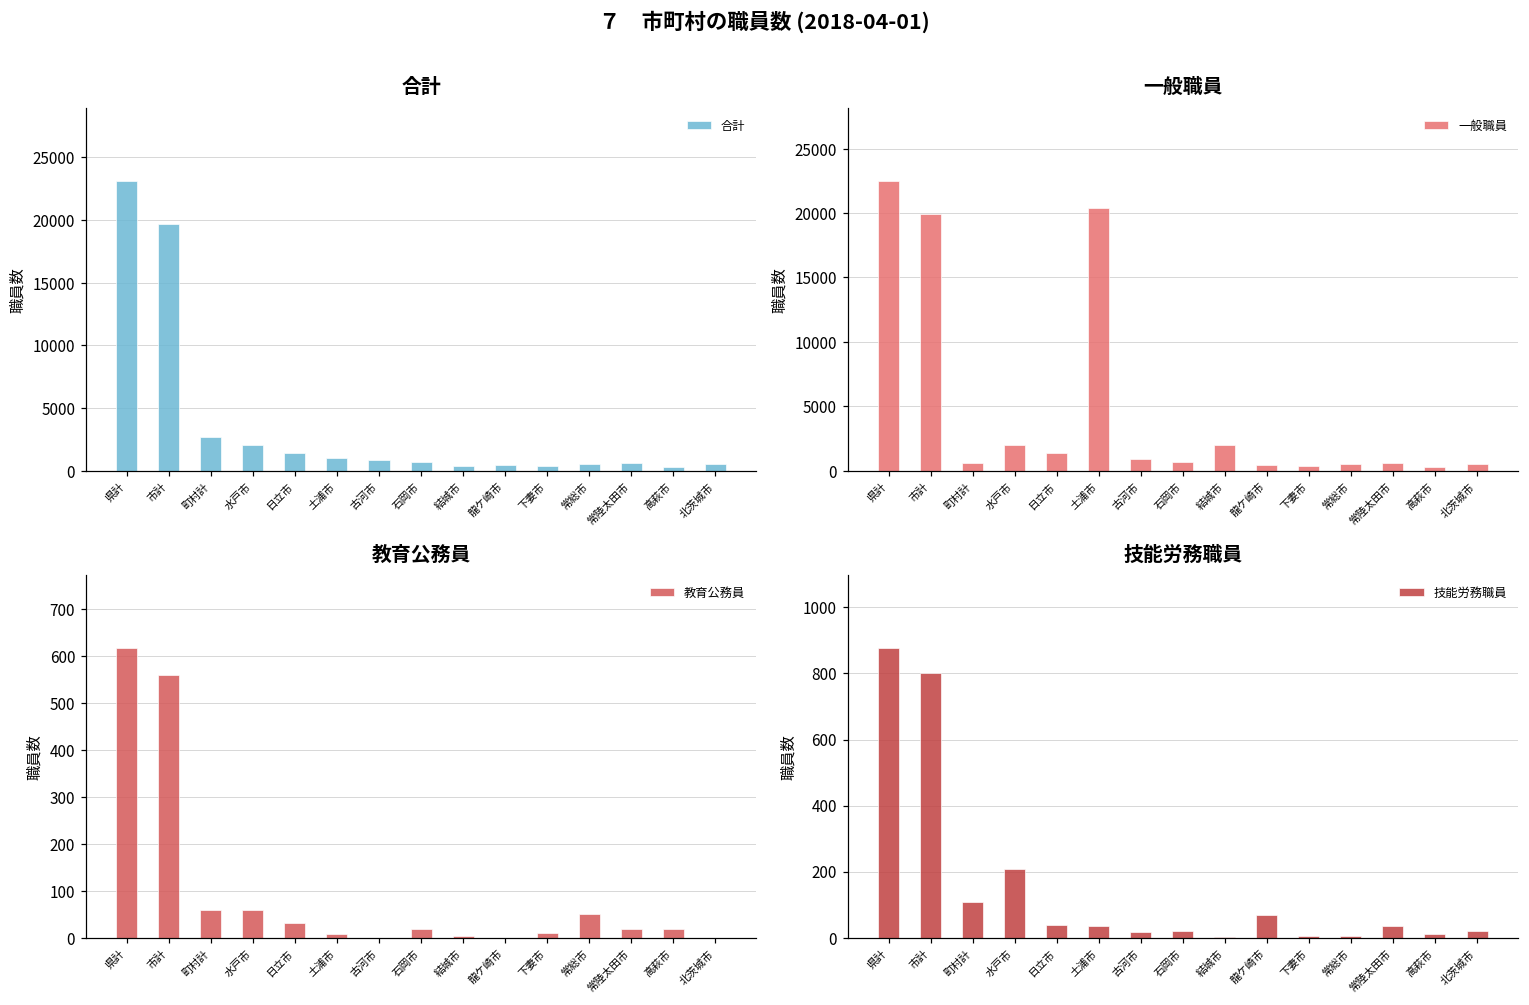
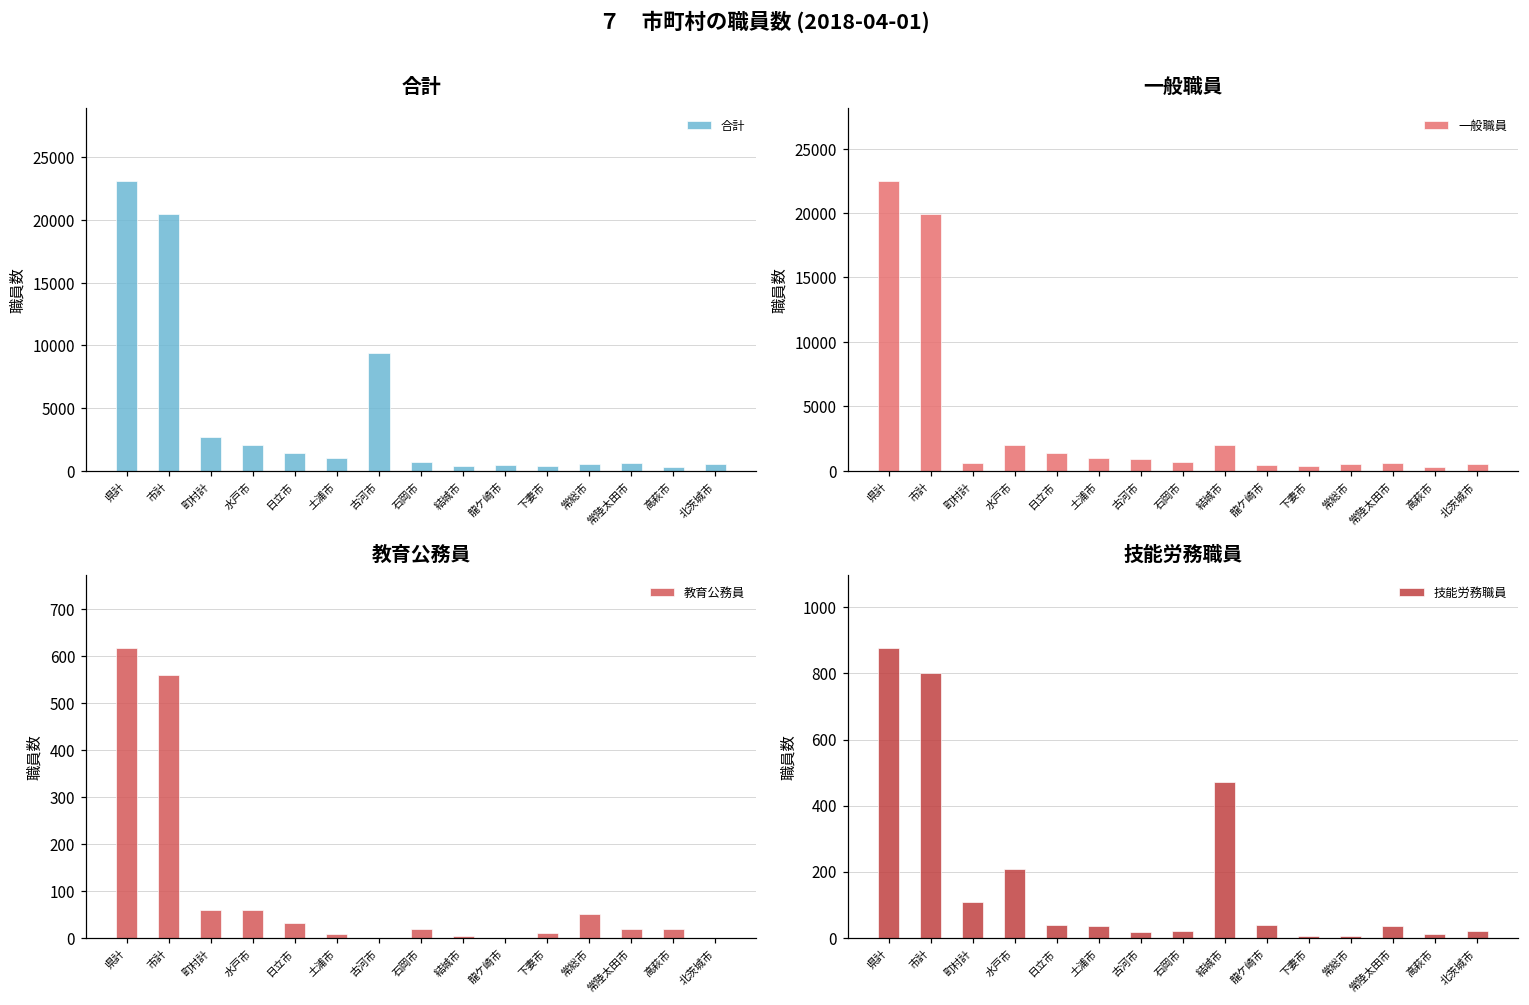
合計, 市計: 19700 -> 20500
合計, 古河市: 900 -> 9400
一般職員, 土浦市: 20400 -> 1000
技能労務職員, 結城市: 0 -> 470
技能労務職員, 龍ケ崎市: 70 -> 40
